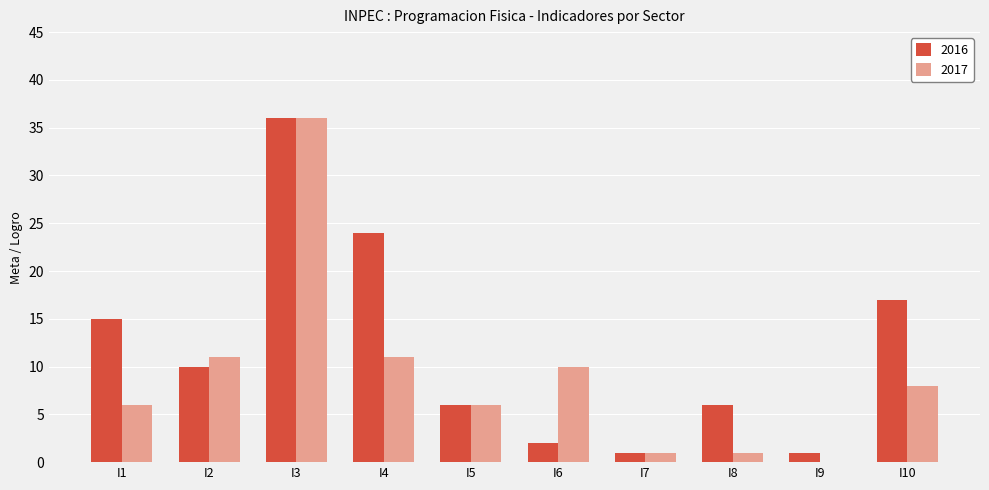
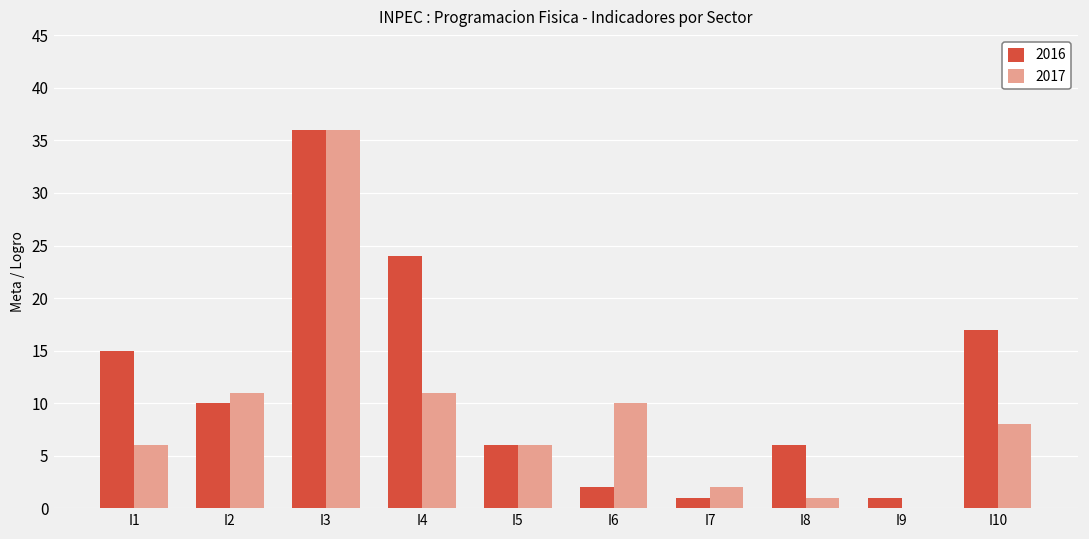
2017, I7: 1 -> 2
